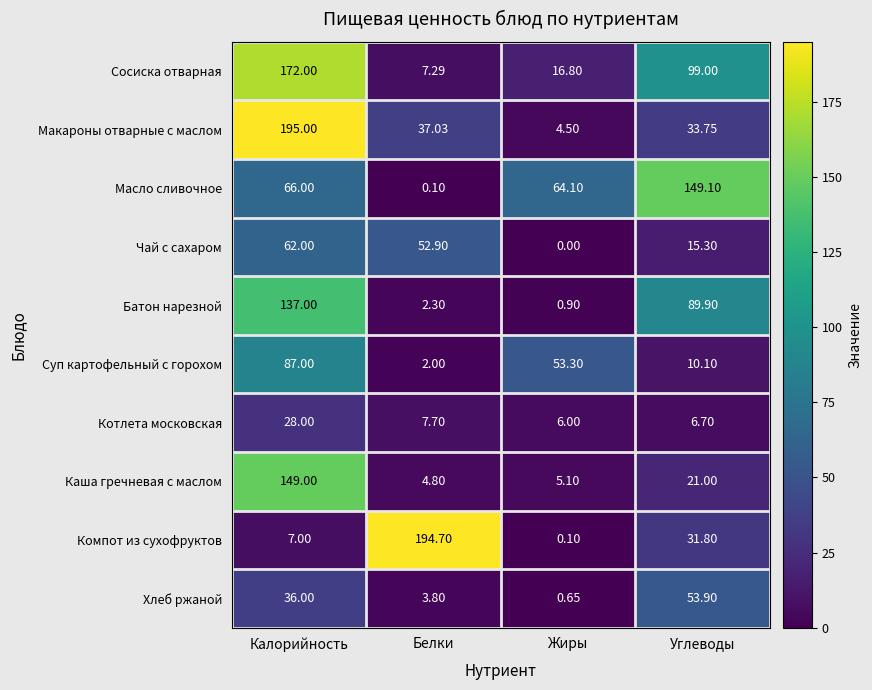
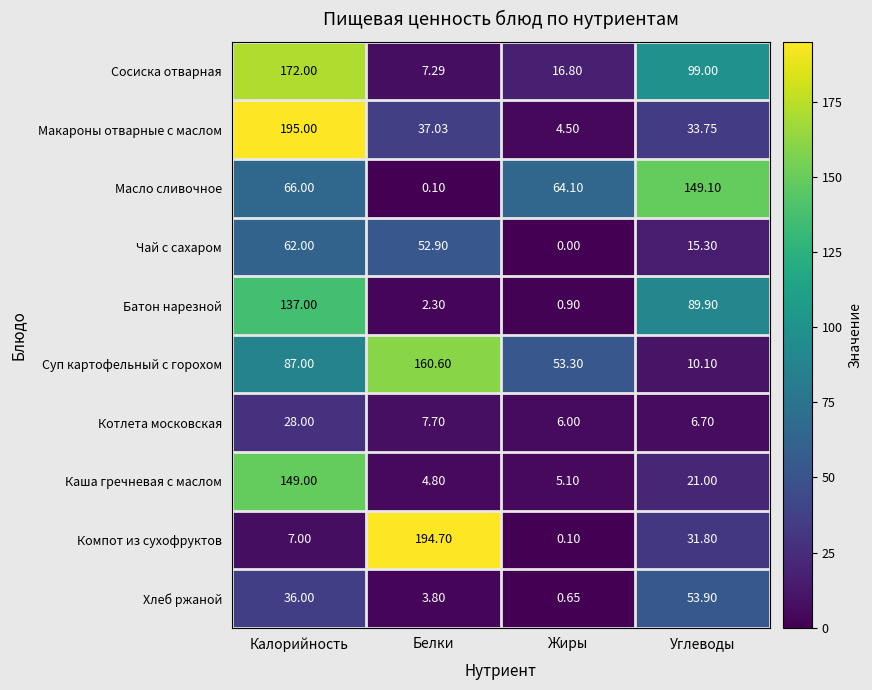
Суп картофельный с горохом, Белки: 2.00 -> 160.60
